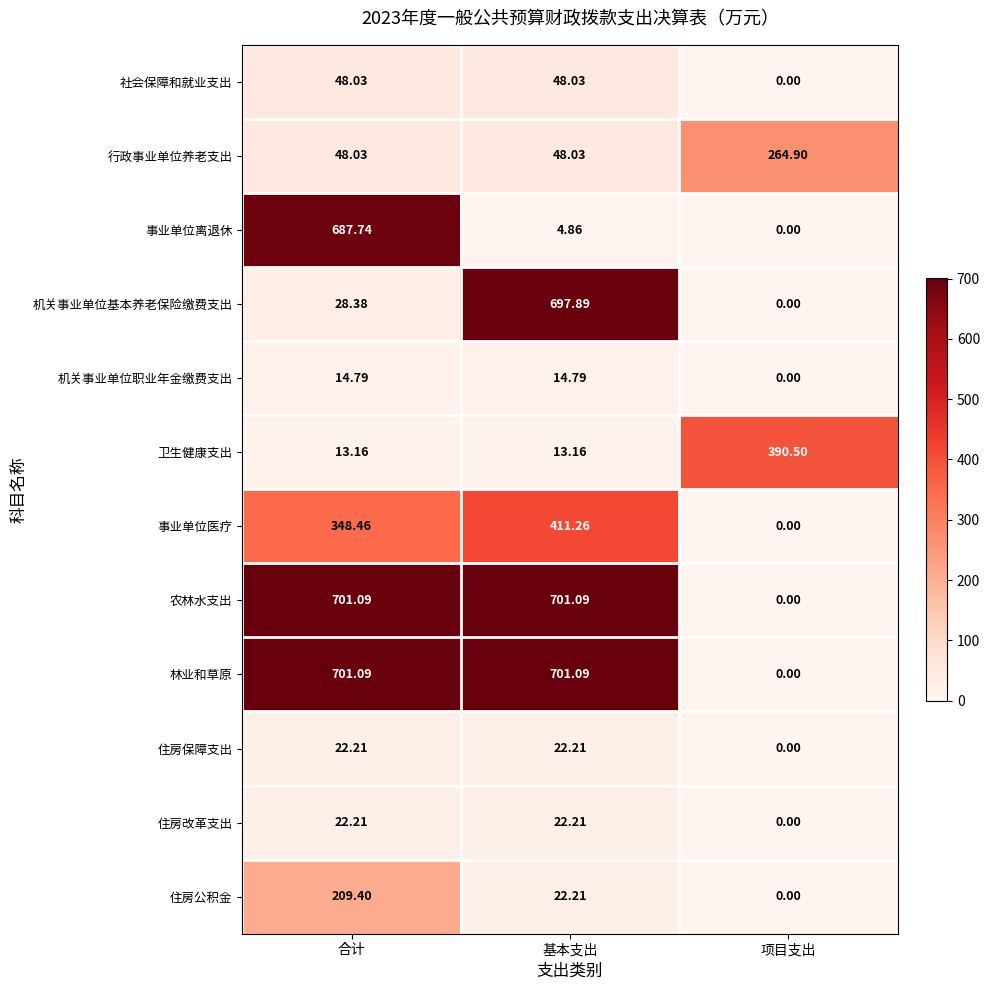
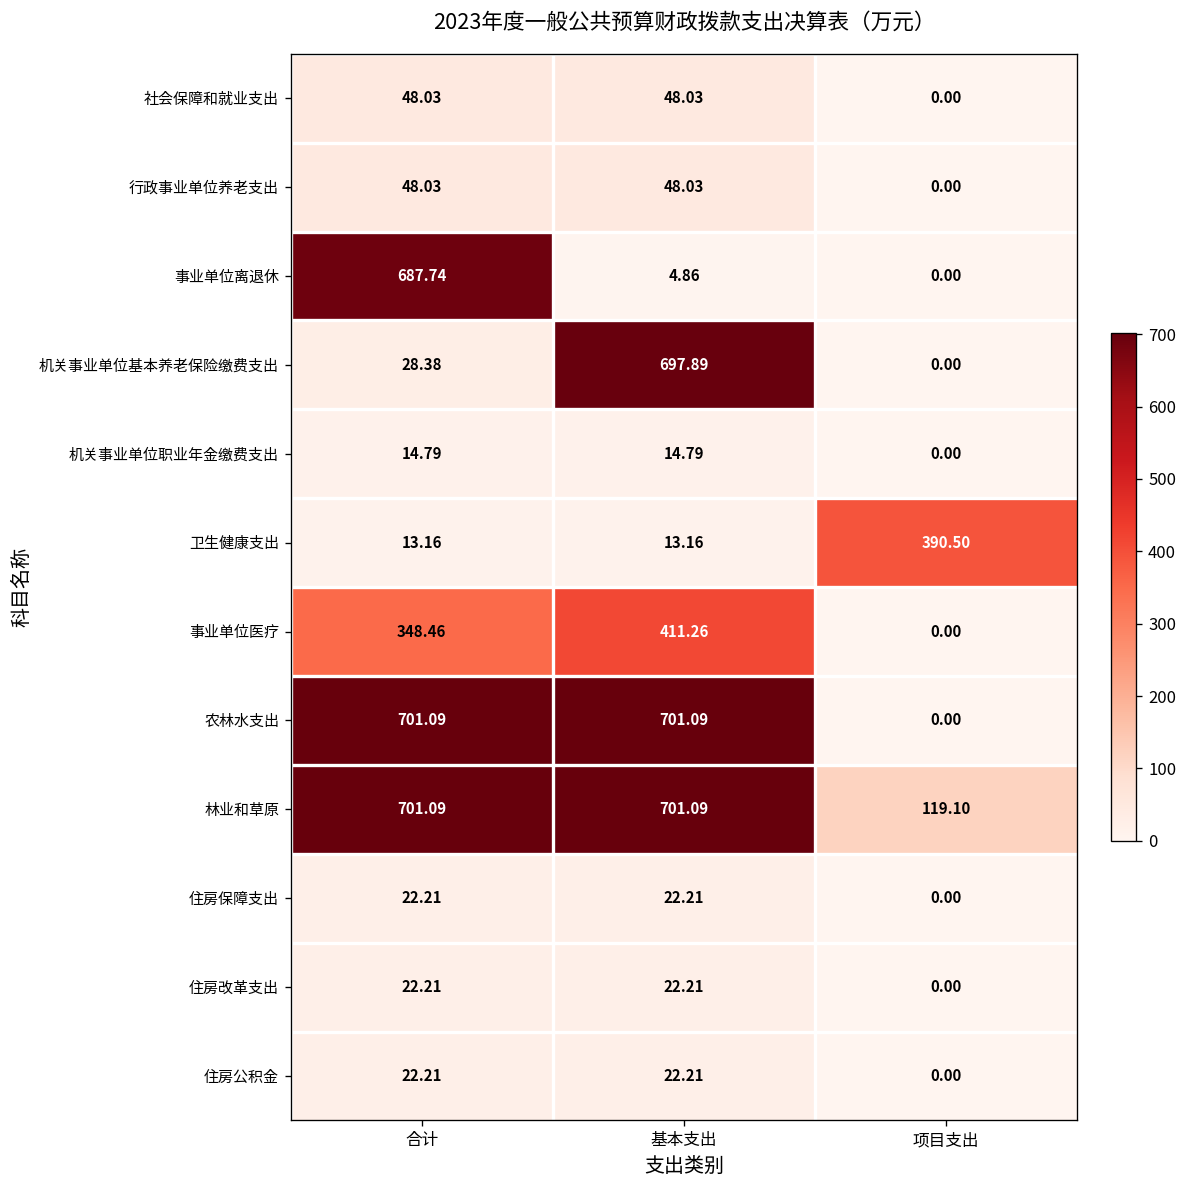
行政事业单位养老支出, 项目支出: 264.90 -> 0.00
林业和草原, 项目支出: 0.00 -> 119.10
住房公积金, 合计: 209.40 -> 22.21
